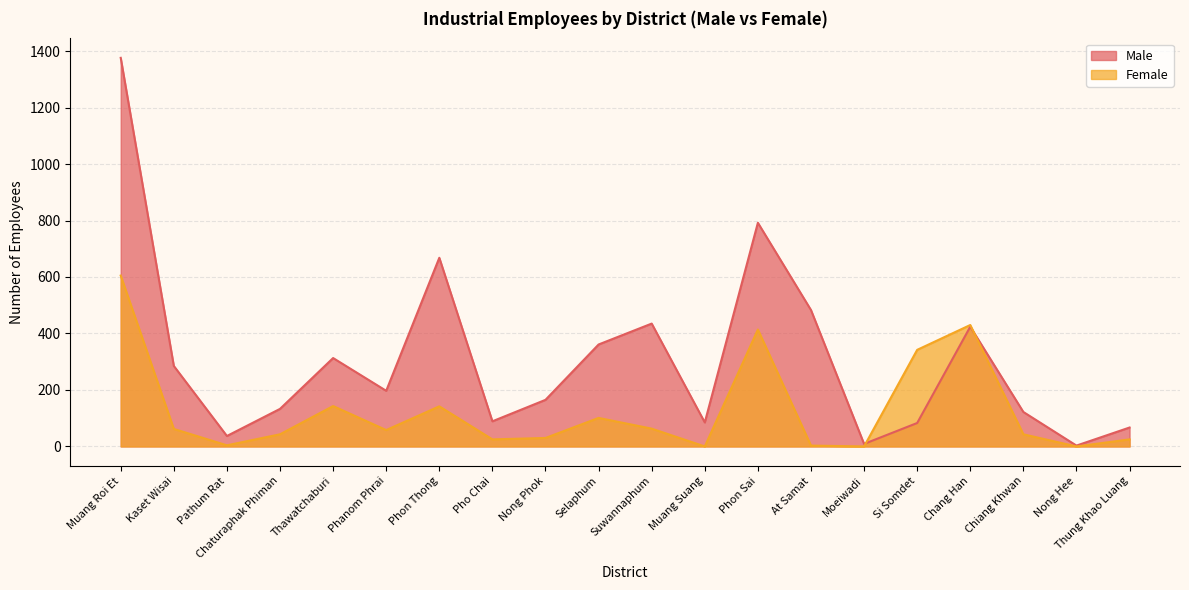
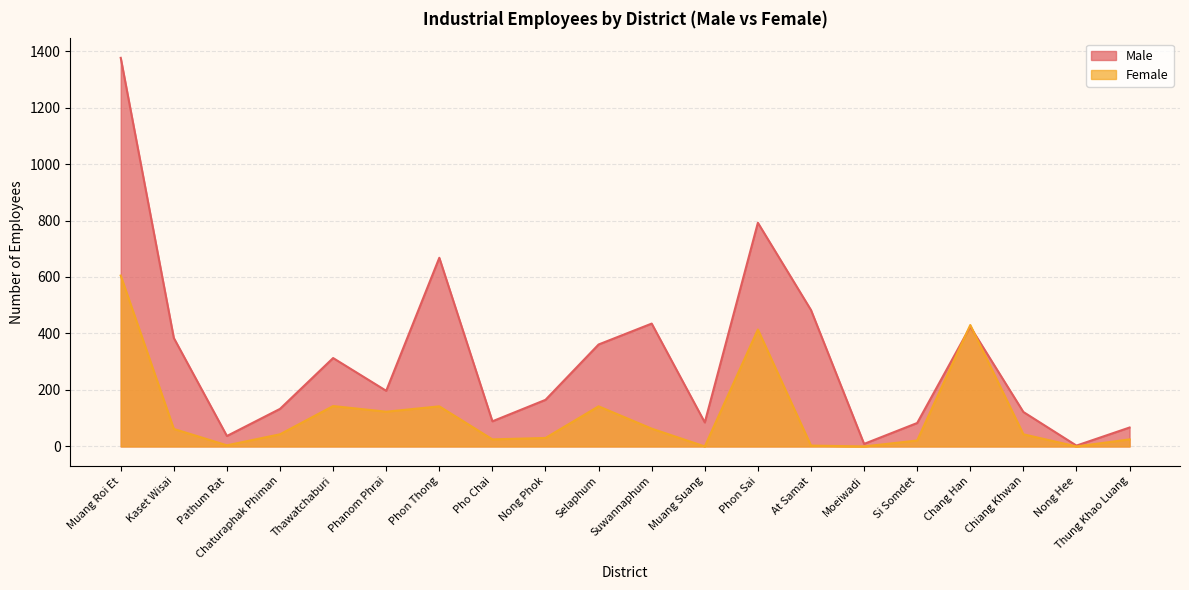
Male, Kaset Wisai: 290 -> 380
Female, Phanom Phrai: 60 -> 120
Female, Selaphum: 100 -> 140
Female, Si Somdet: 340 -> 20
